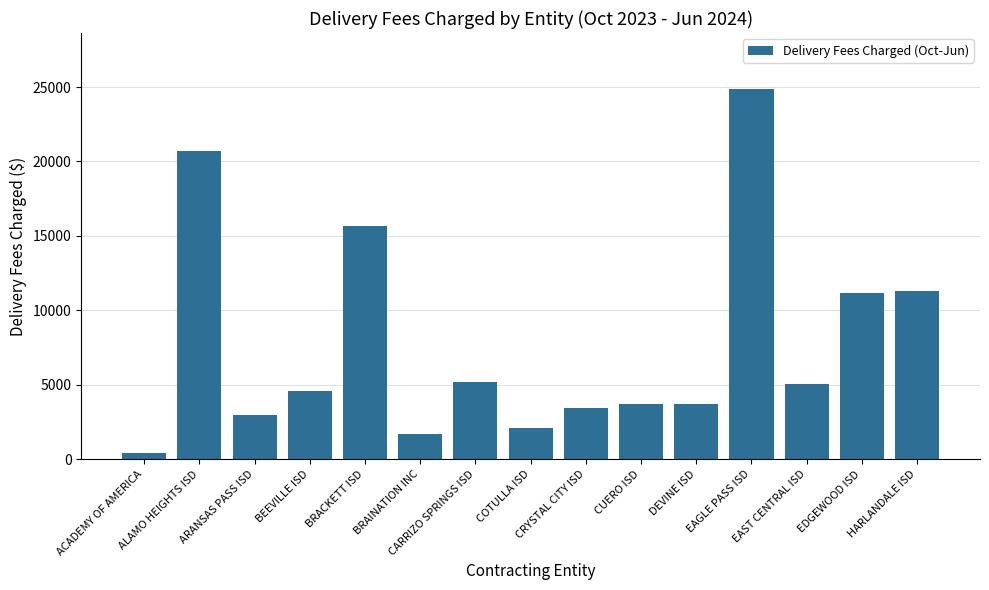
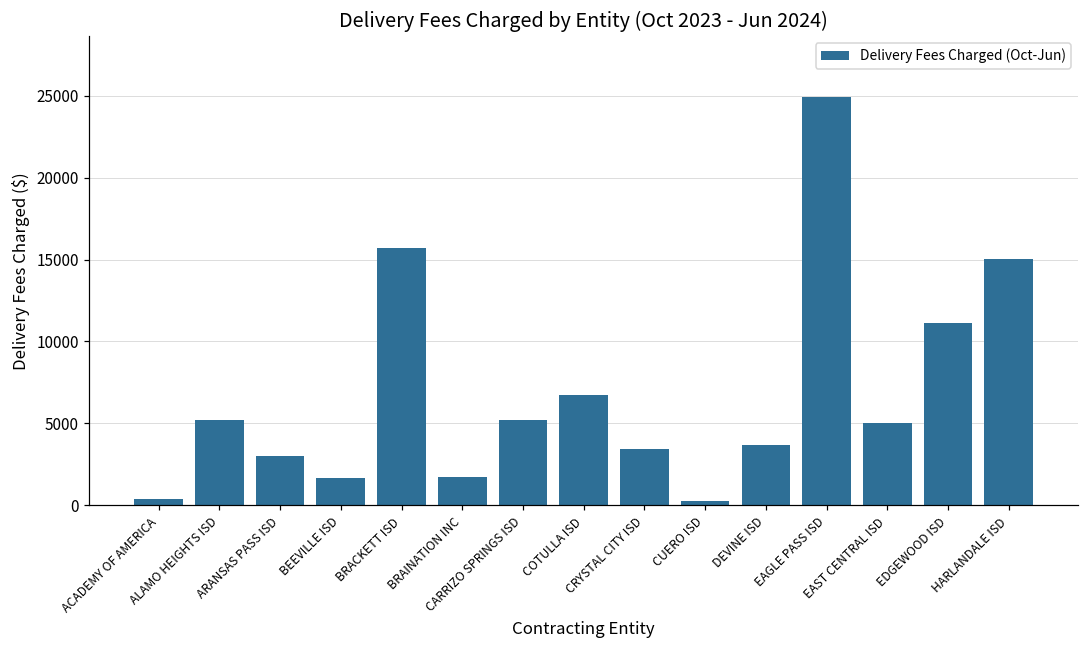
ALAMO HEIGHTS ISD: 20700 -> 5200
BEEVILLE ISD: 4600 -> 1700
COTULLA ISD: 2100 -> 6800
CUERO ISD: 3700 -> 300
HARLANDALE ISD: 11300 -> 15000
